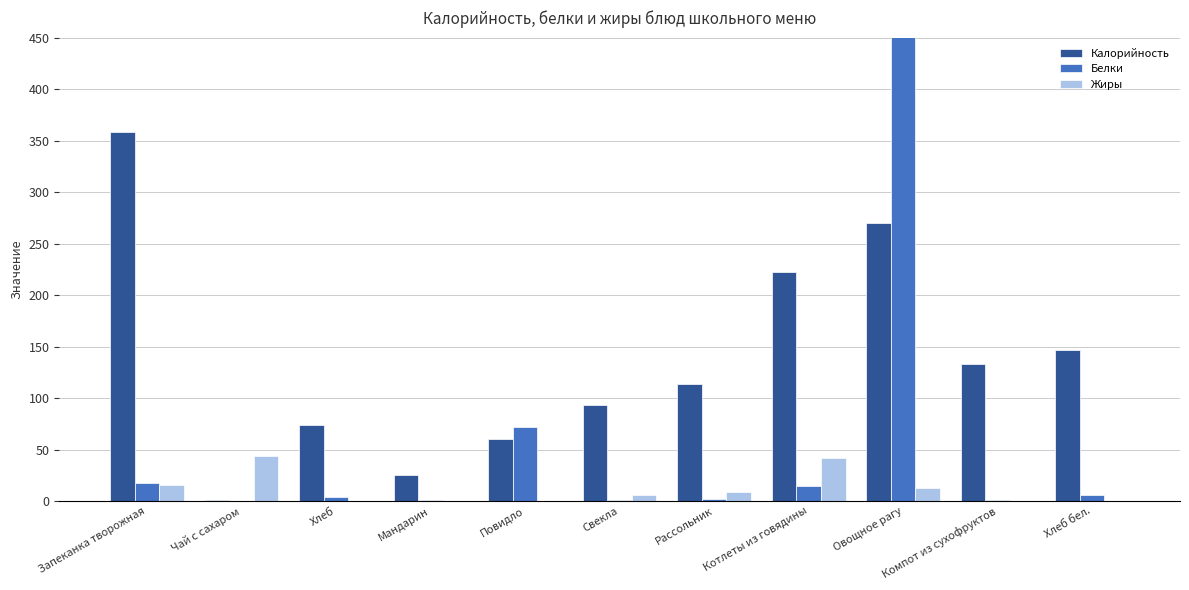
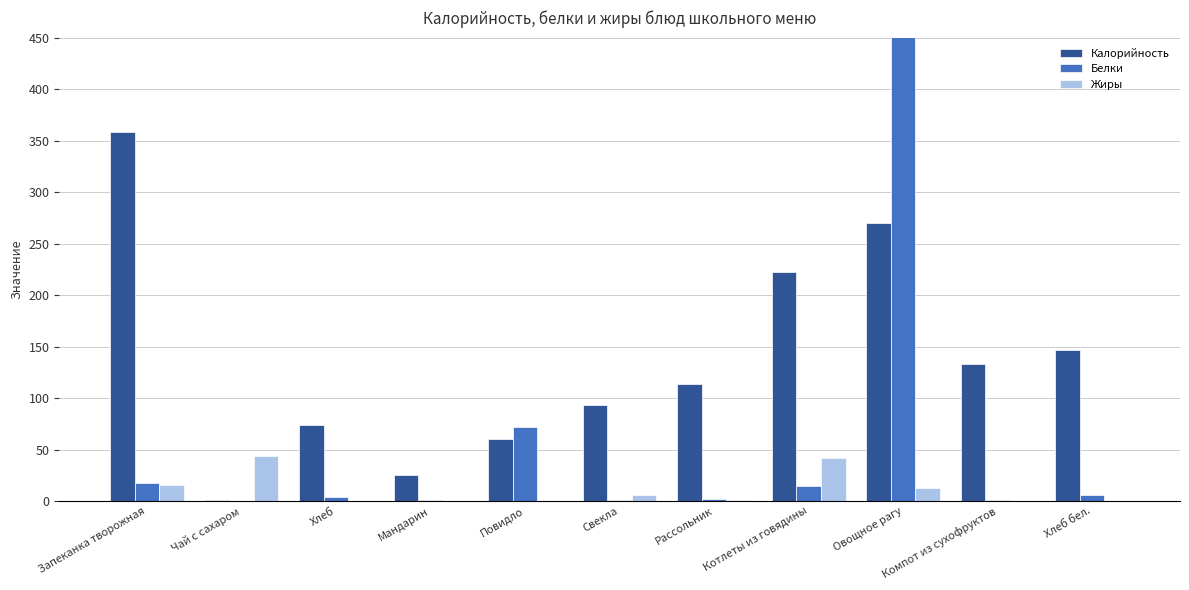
Жиры, Рассольник: 9 -> 1
